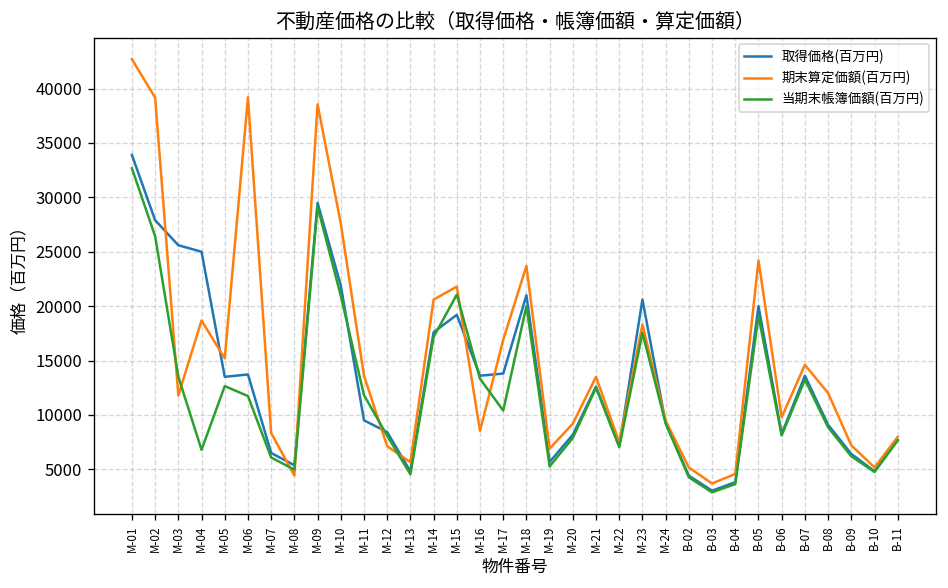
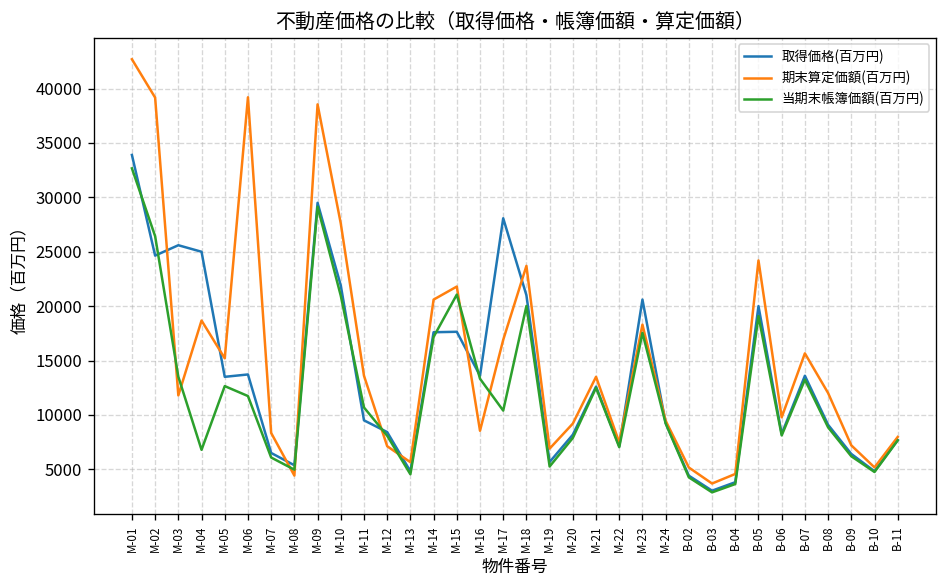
取得価格(百万円), M-02: 28000 -> 25000
当期末帳簿価額(百万円), M-11: 12000 -> 11000
取得価格(百万円), M-15: 19000 -> 18000
取得価格(百万円), M-17: 14000 -> 28000
期末算定価額(百万円), B-07: 15000 -> 16000
